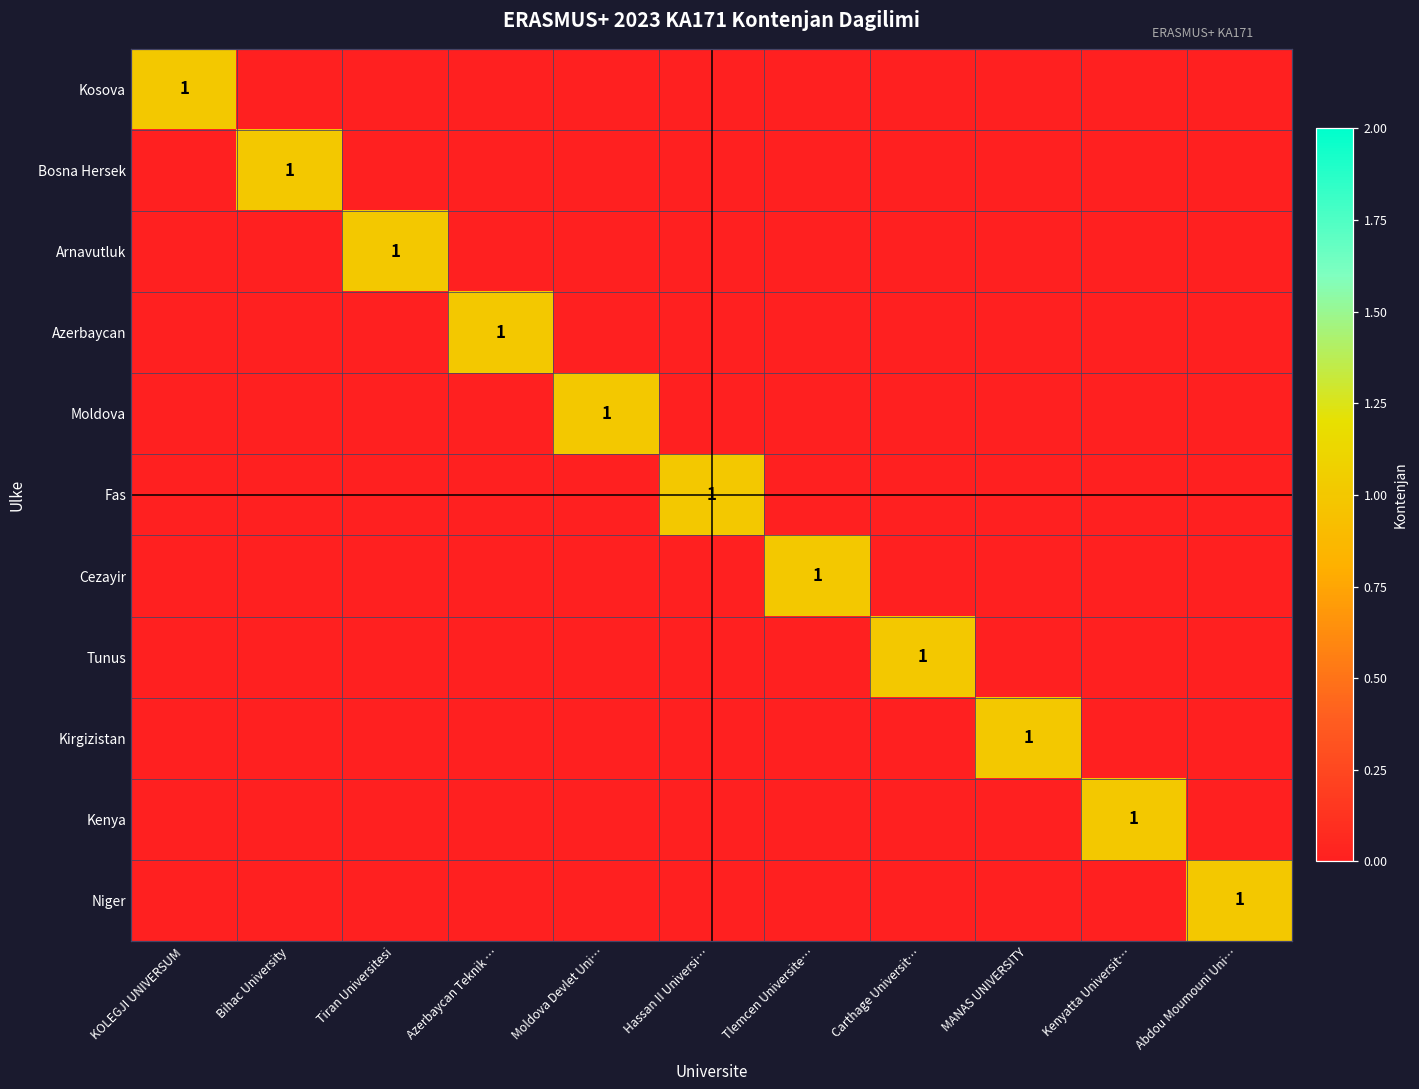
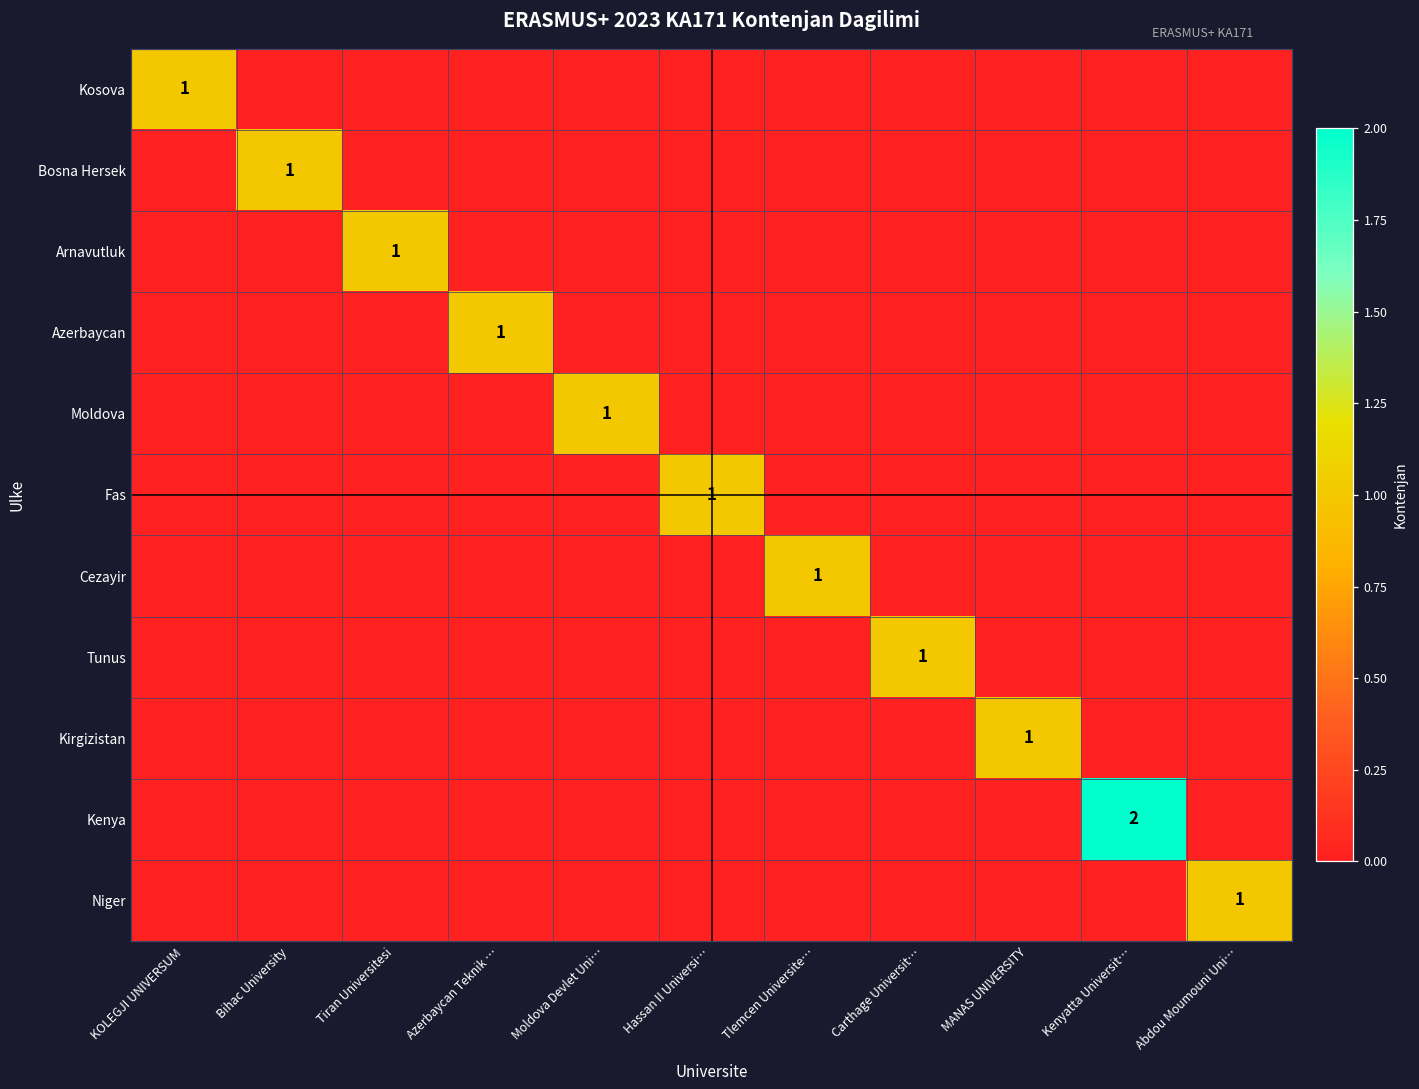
Kenya, Kenyatta Universit…: 1 -> 2
